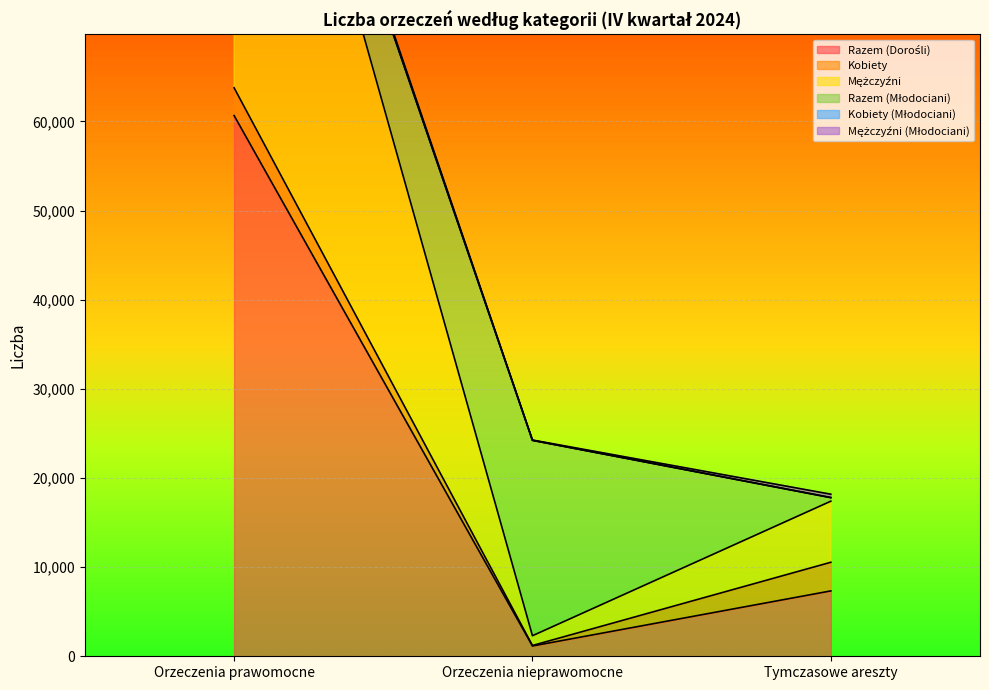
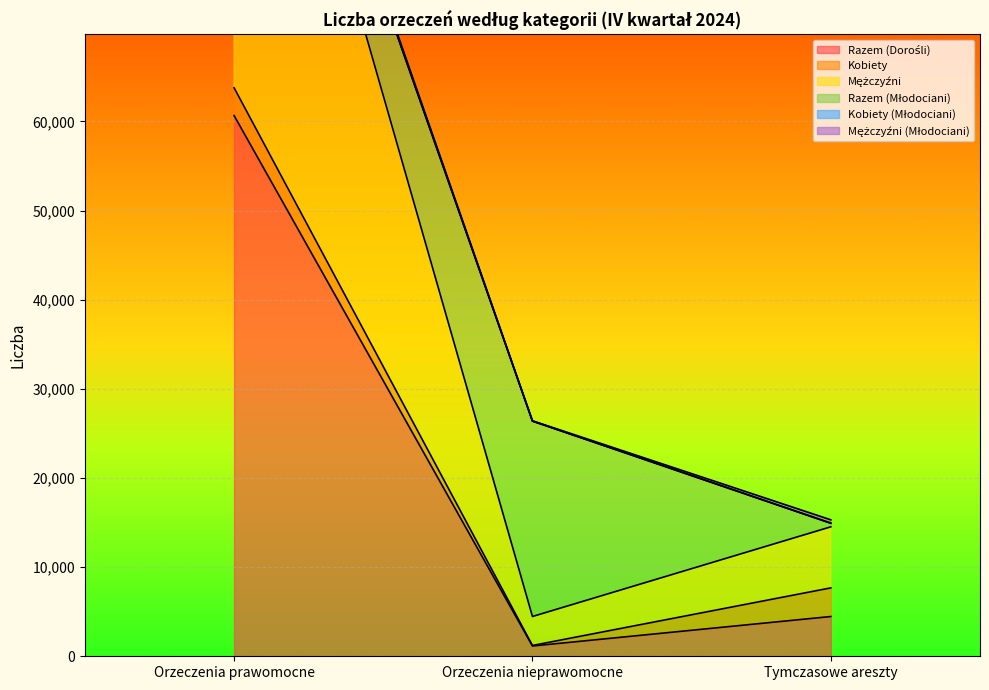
Mężczyźni, Orzeczenia nieprawomocne: 1,000 -> 3,000
Razem (Dorośli), Tymczasowe areszty: 7,000 -> 4,000
